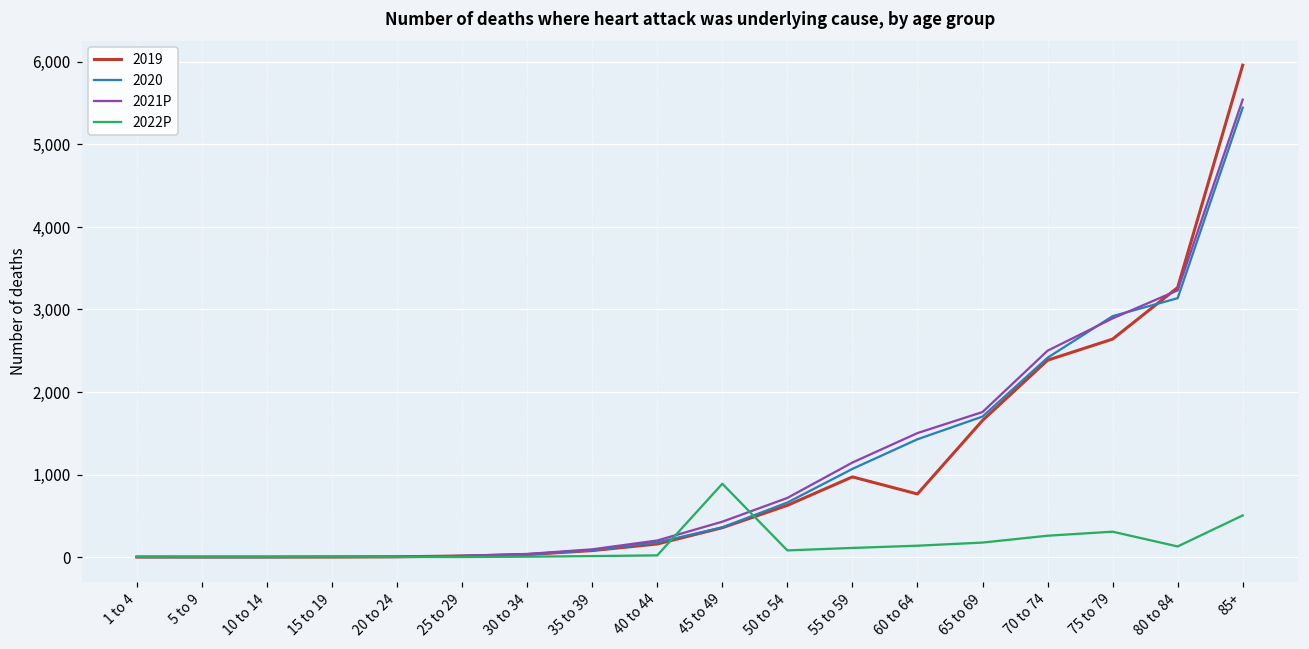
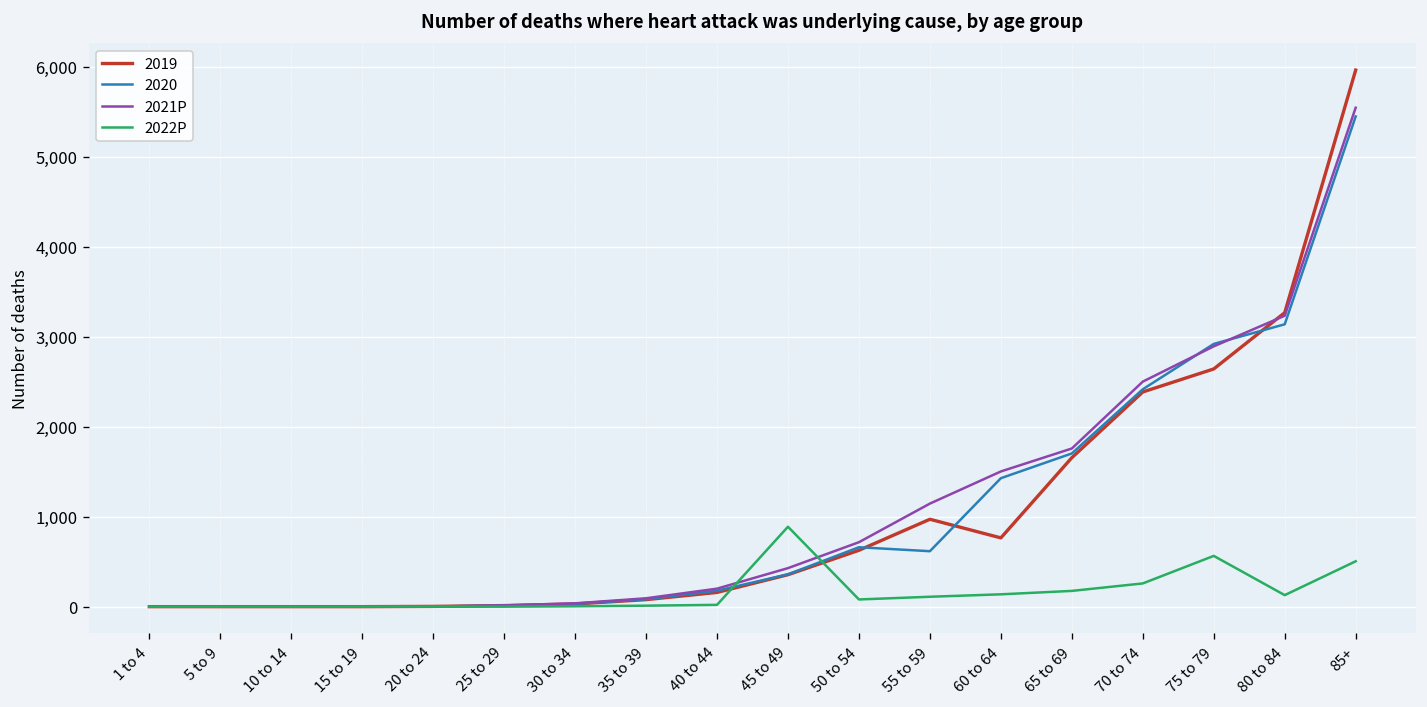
2020, 55 to 59: 1,100 -> 600
2022P, 75 to 79: 300 -> 600
